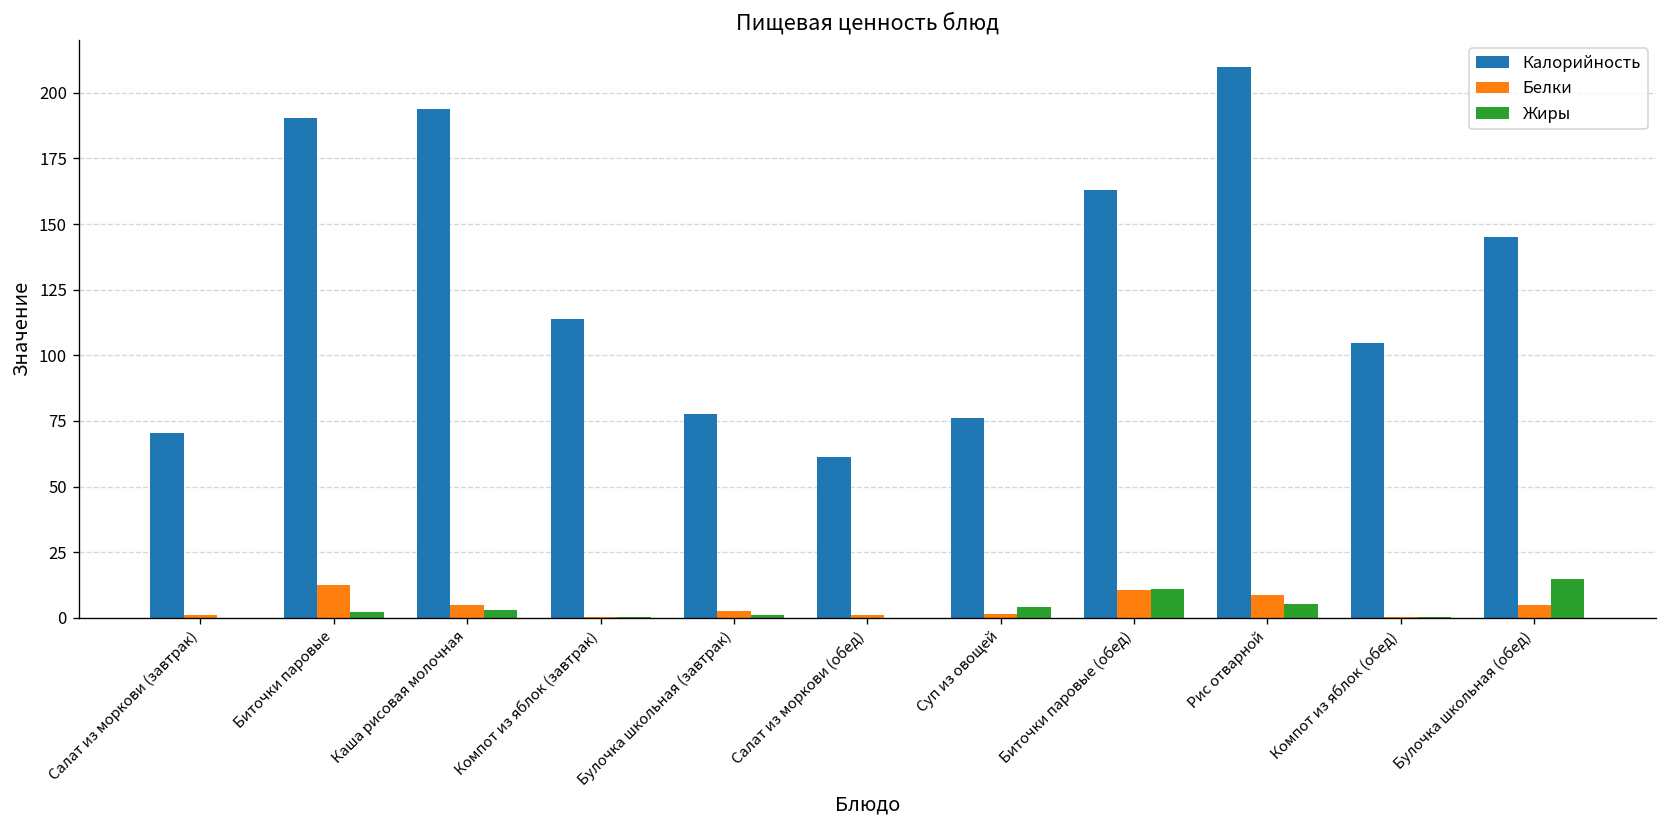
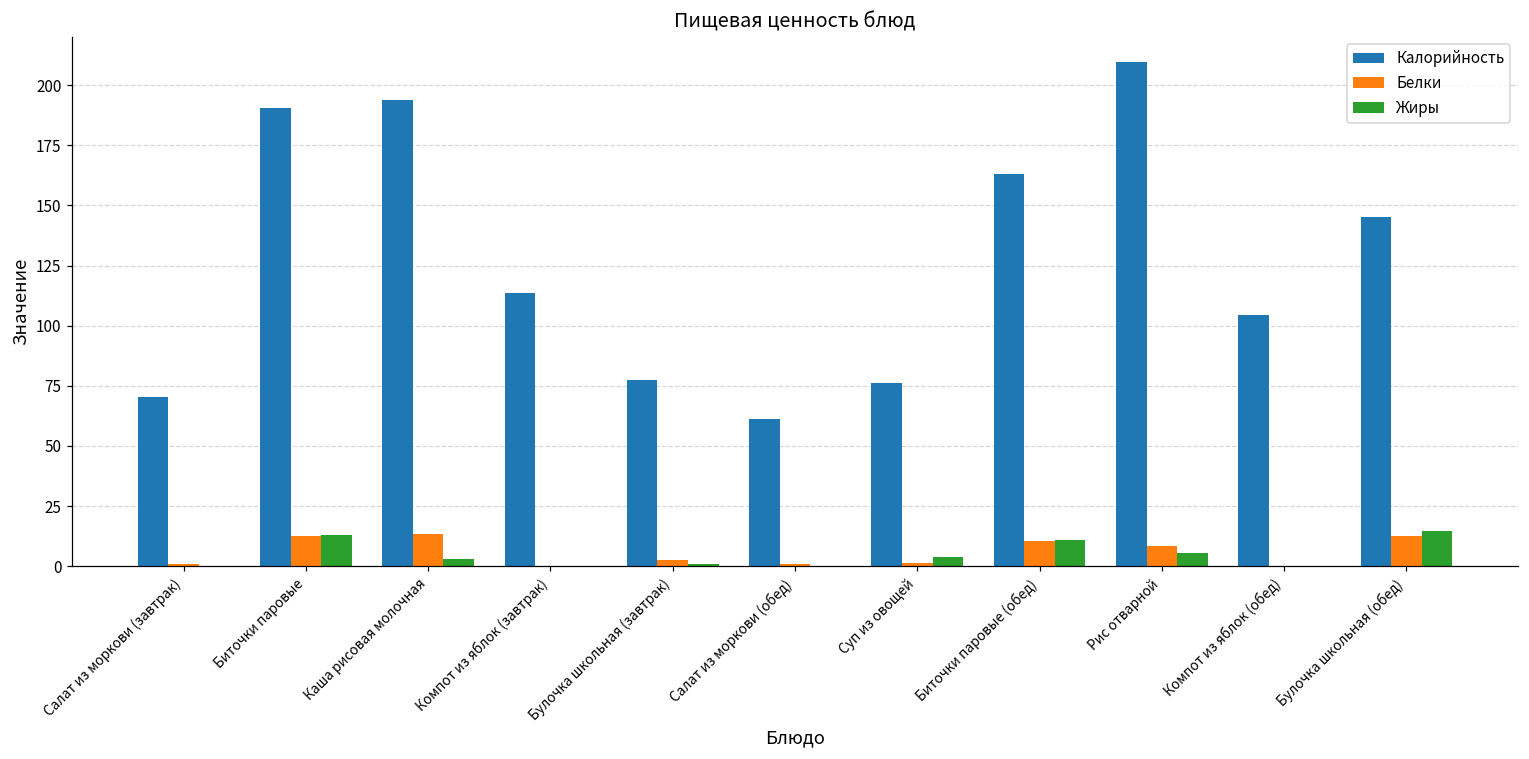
Жиры, Биточки паровые: 2 -> 13
Белки, Каша рисовая молочная: 5 -> 13
Белки, Булочка школьная (обед): 5 -> 12
